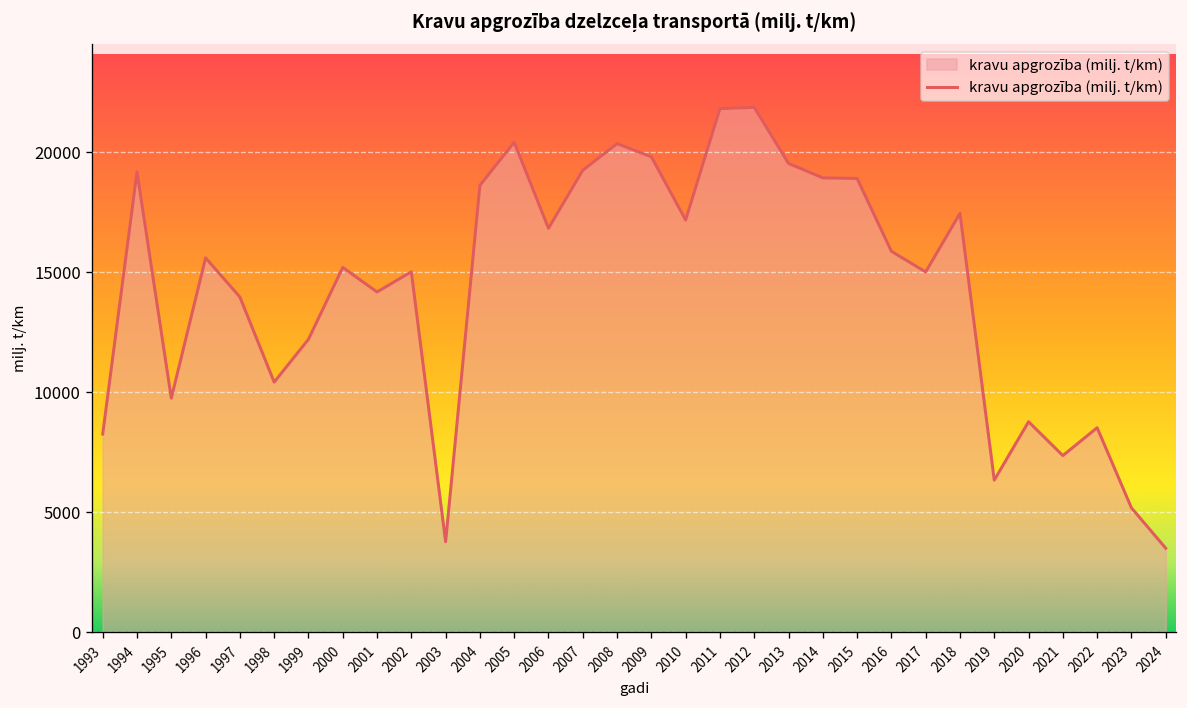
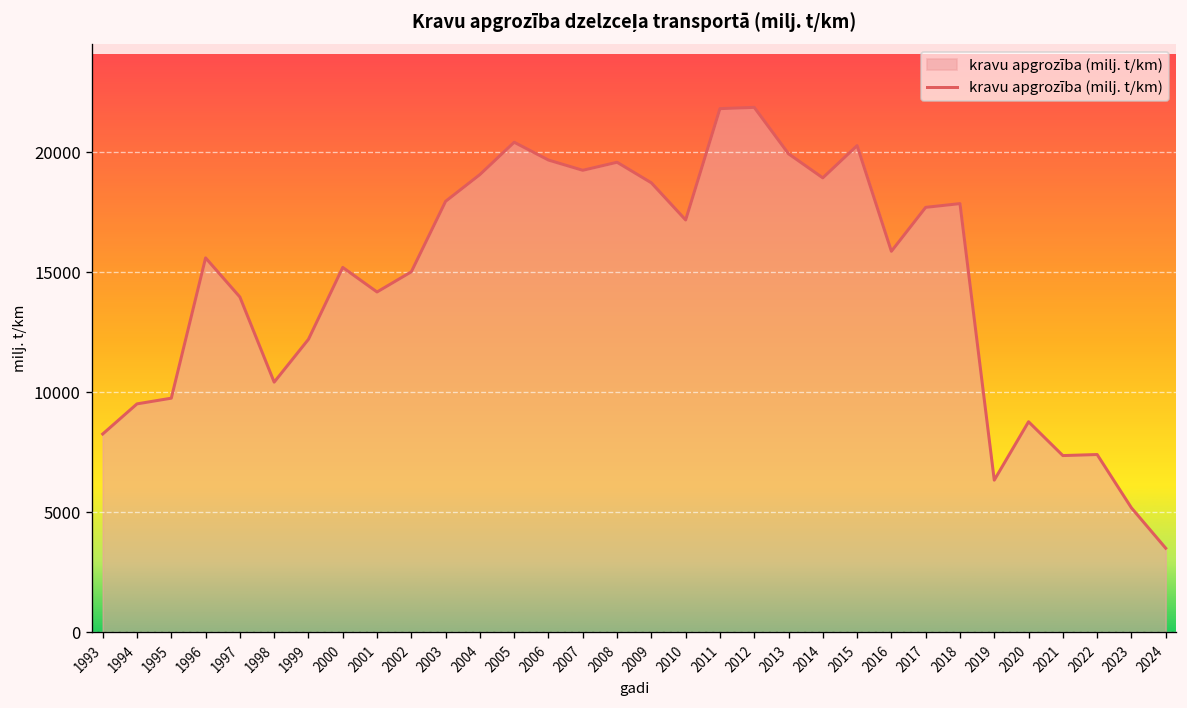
1994: 19200 -> 9500
2003: 3800 -> 18000
2004: 18600 -> 19100
2006: 16800 -> 19700
2008: 20400 -> 19600
2009: 19800 -> 18700
2013: 19500 -> 19900
2015: 18900 -> 20300
2017: 15000 -> 17700
2018: 17500 -> 17900
2022: 8500 -> 7400
